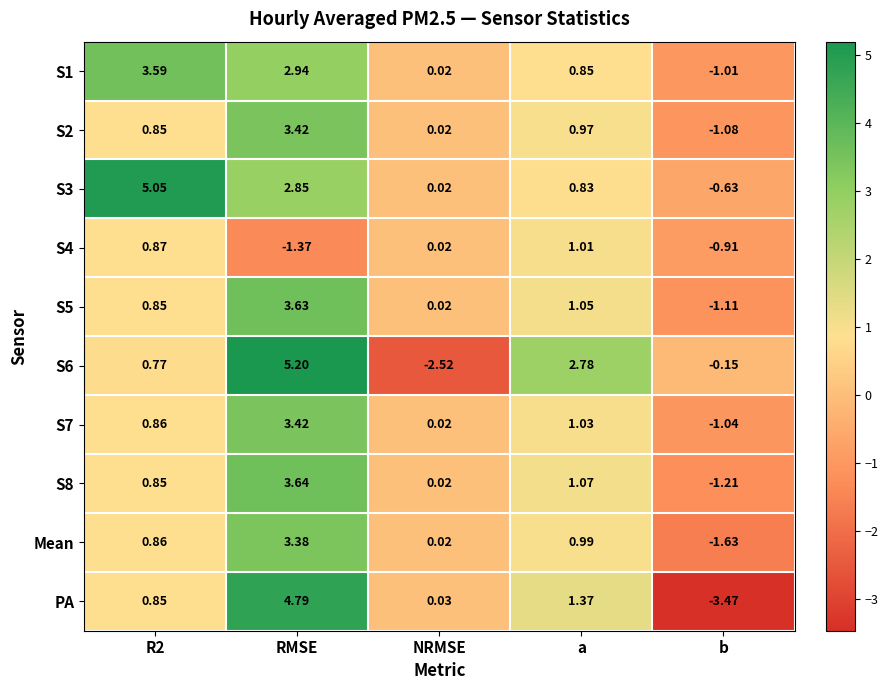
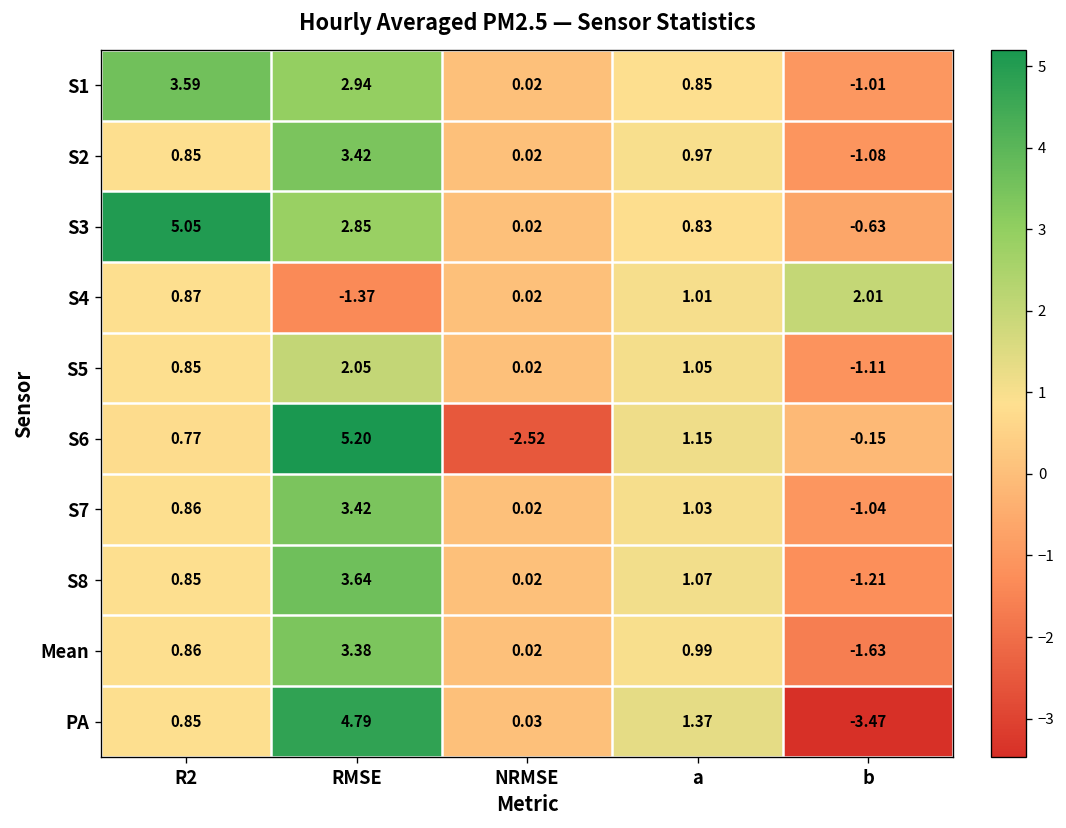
S4, b: -0.91 -> 2.01
S5, RMSE: 3.63 -> 2.05
S6, a: 2.78 -> 1.15
